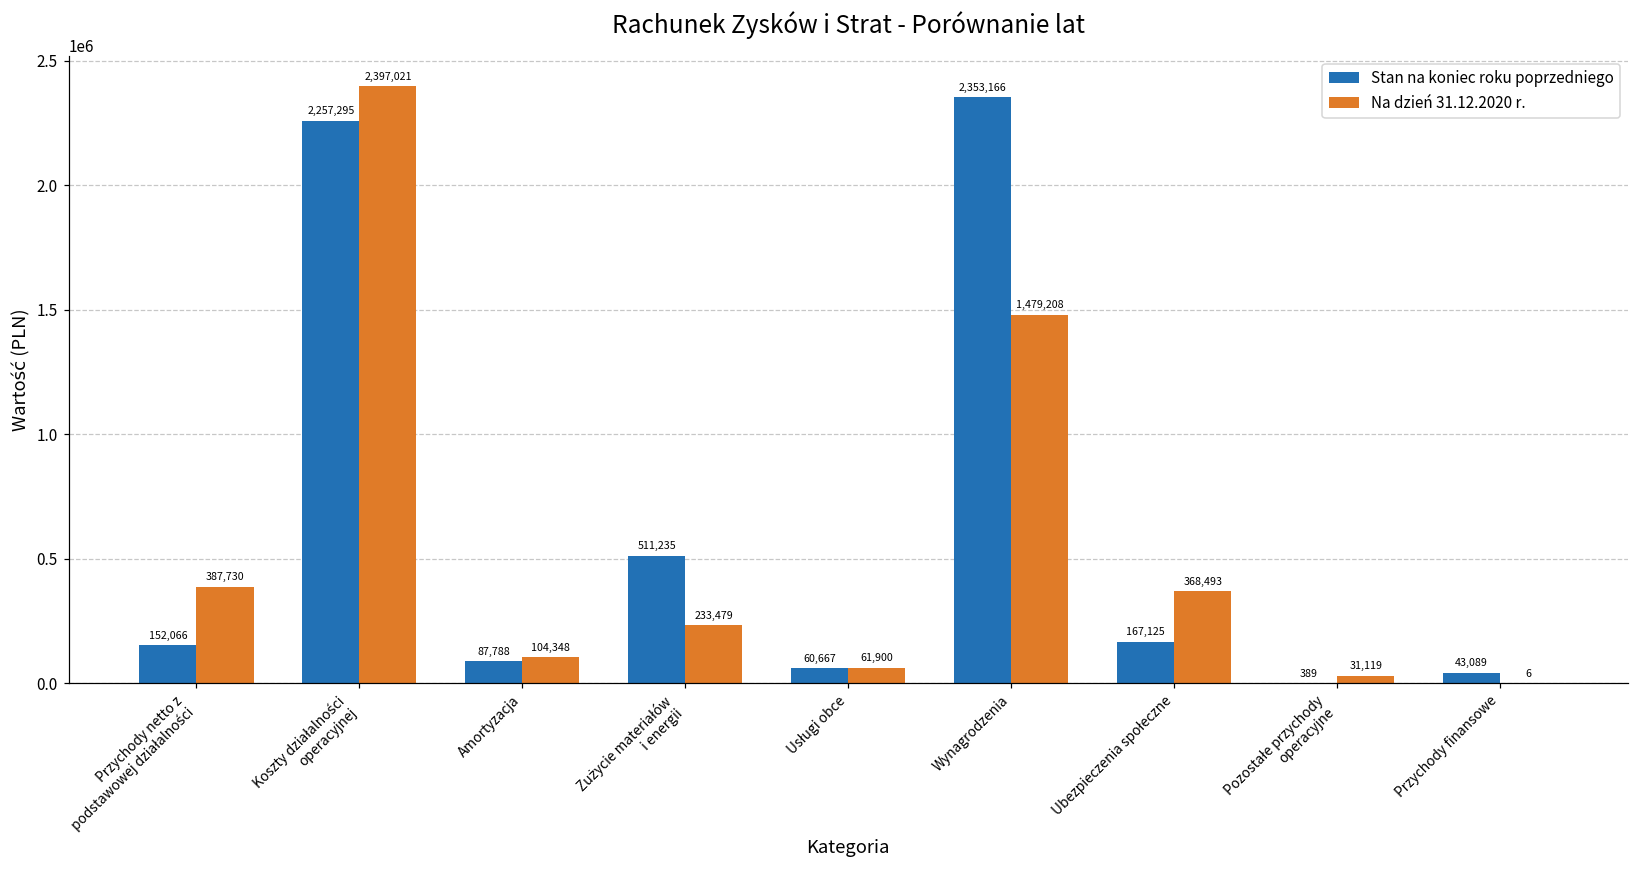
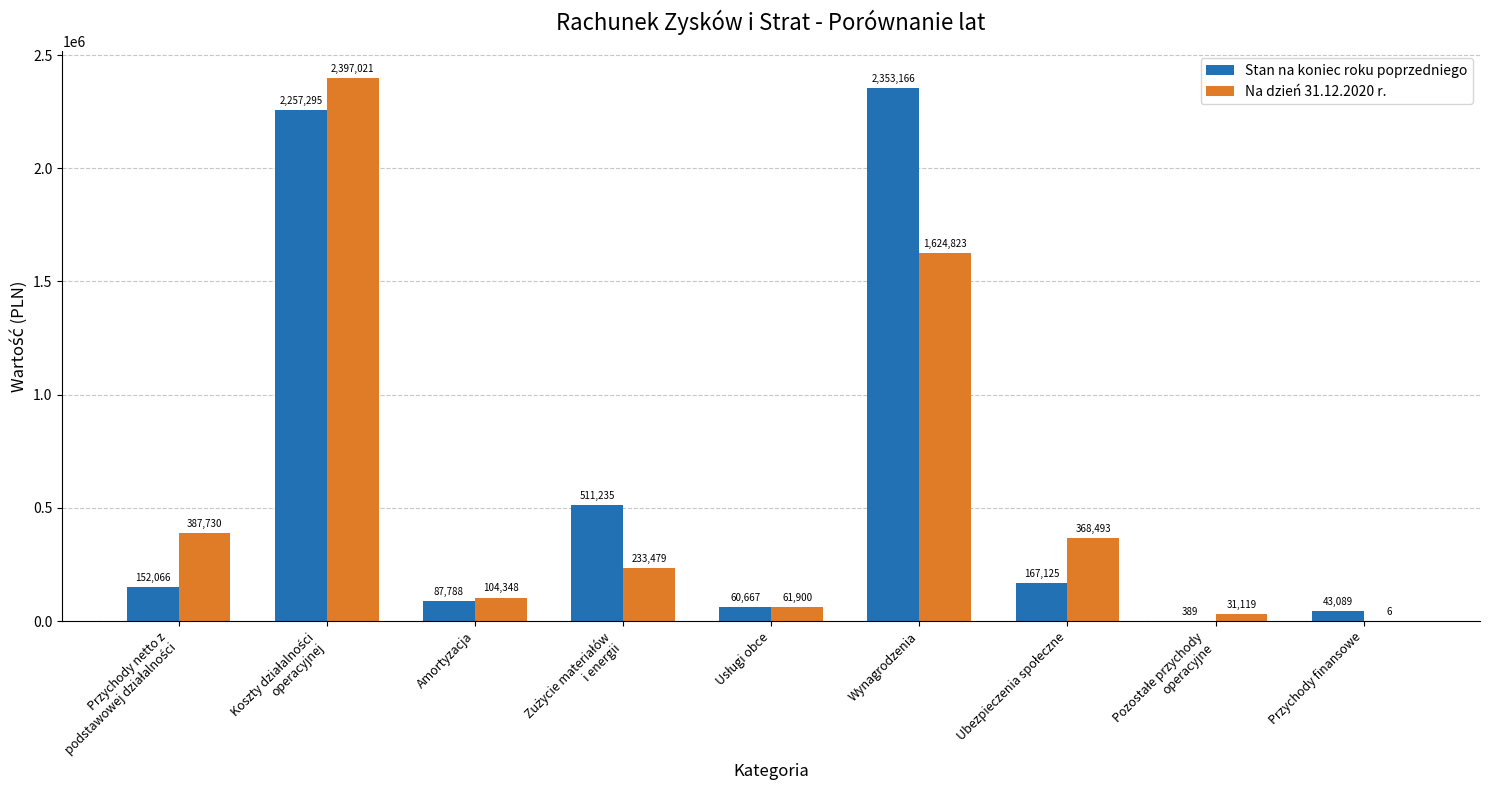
Na dzień 31.12.2020 r., Wynagrodzenia: 1,479,208 -> 1,624,823
